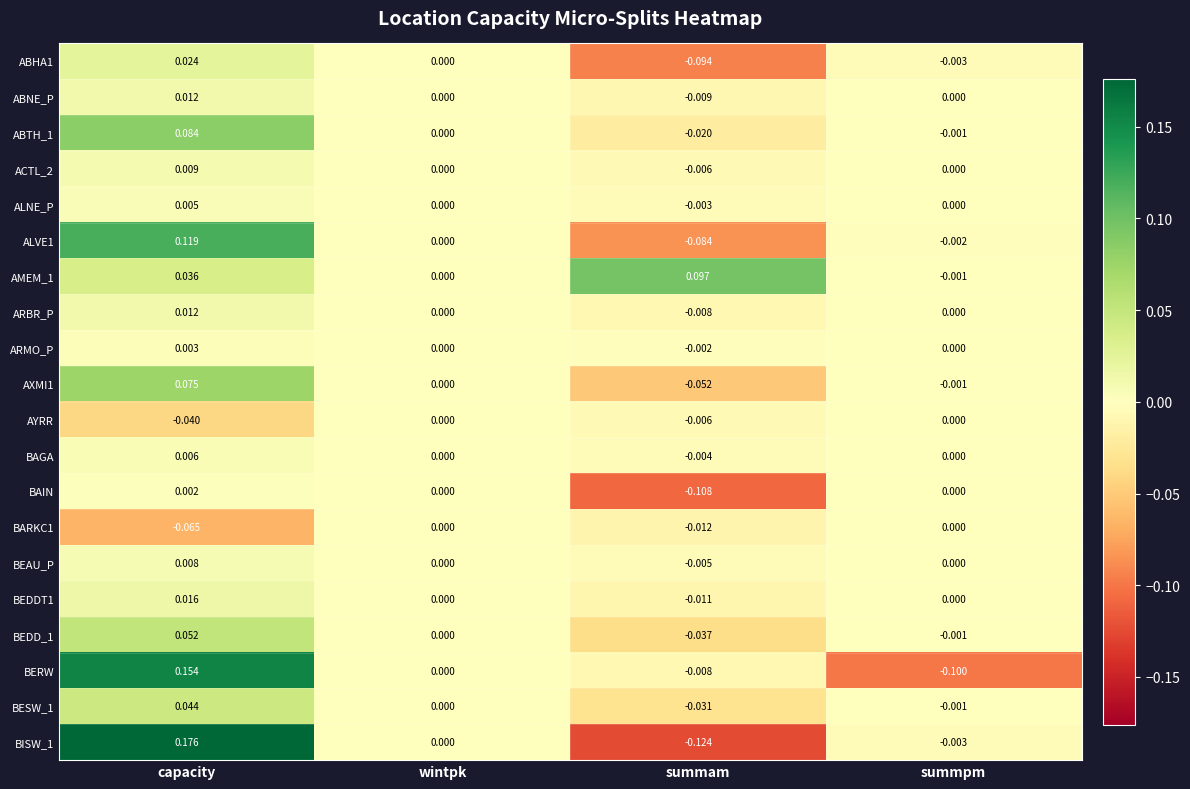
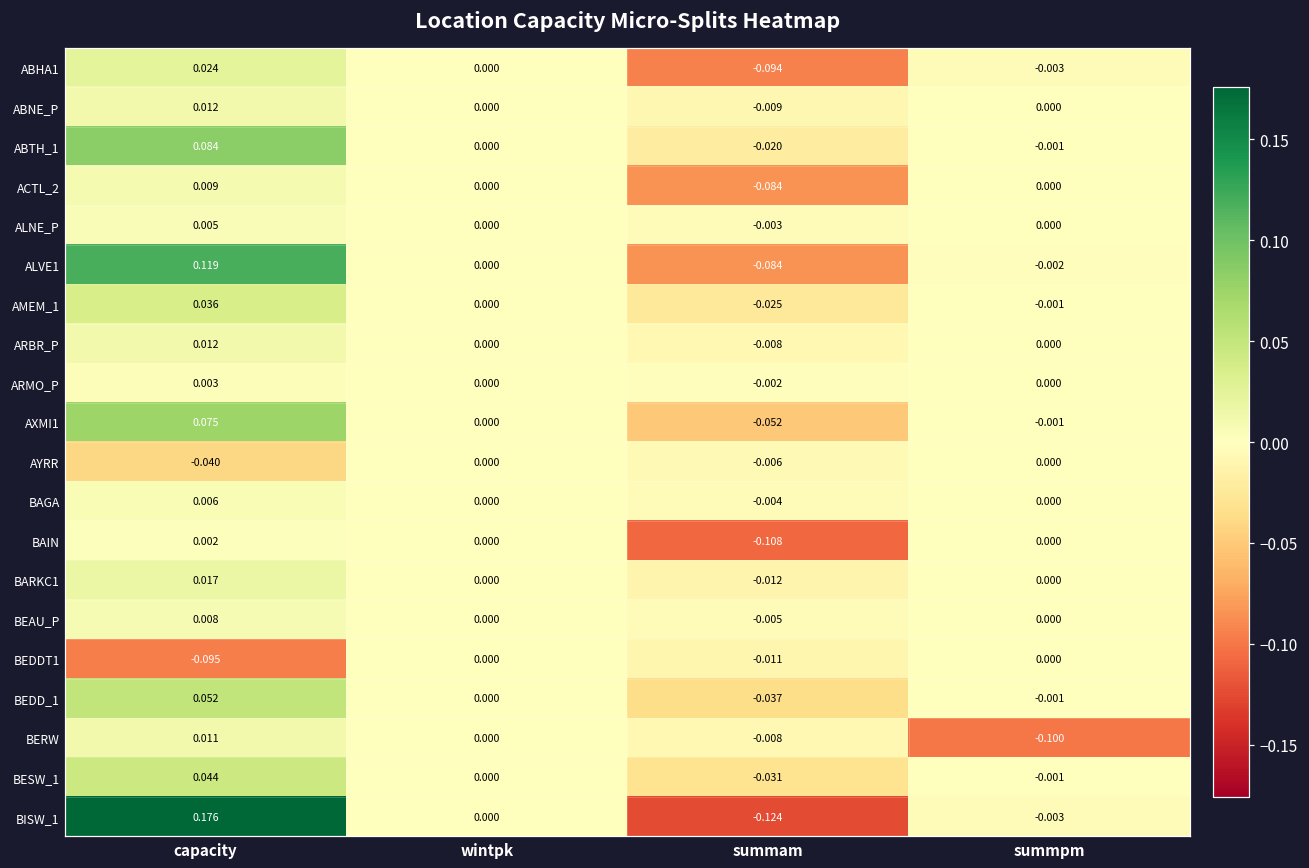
ACTL_2, summam: -0.006 -> -0.084
AMEM_1, summam: 0.097 -> -0.025
BARKC1, capacity: -0.065 -> 0.017
BEDDT1, capacity: 0.016 -> -0.095
BERW, capacity: 0.154 -> 0.011
